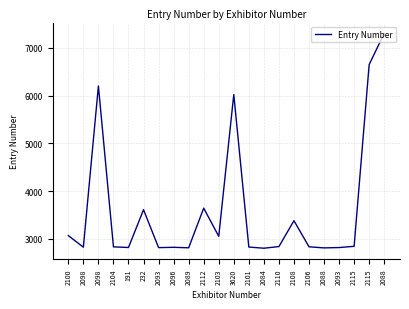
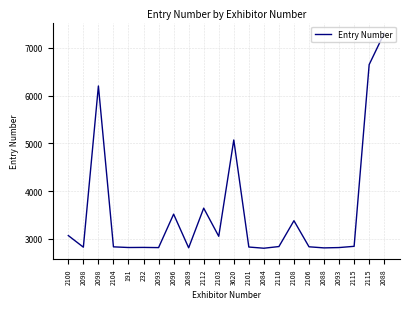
232: 3600 -> 2800
2096: 2800 -> 3500
3620: 6000 -> 5100
